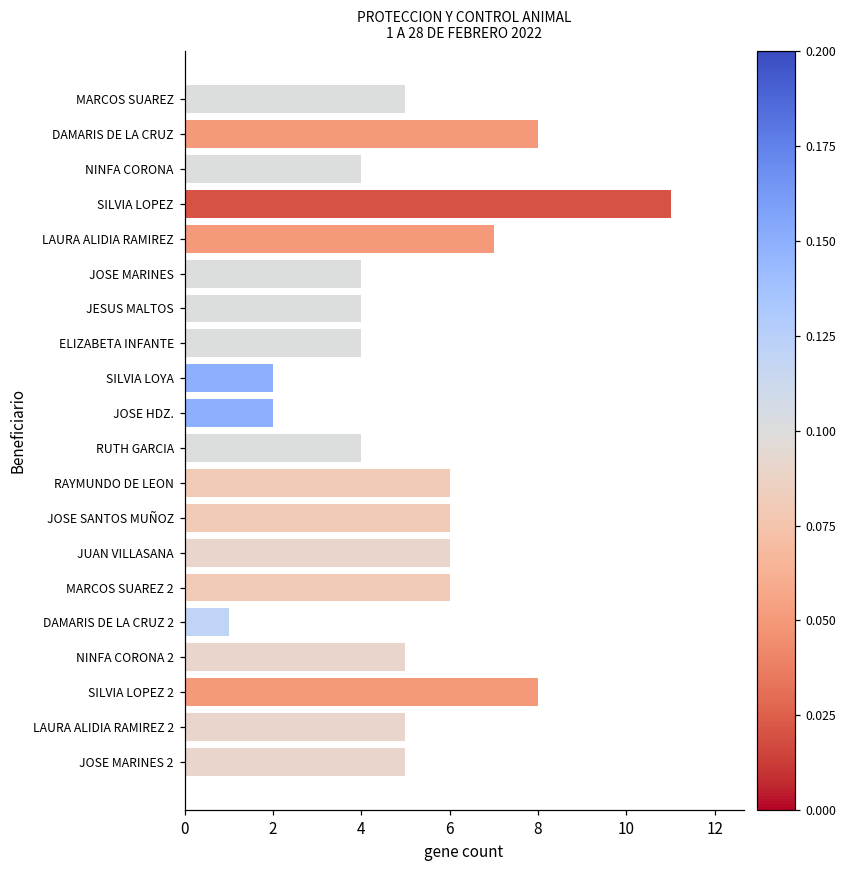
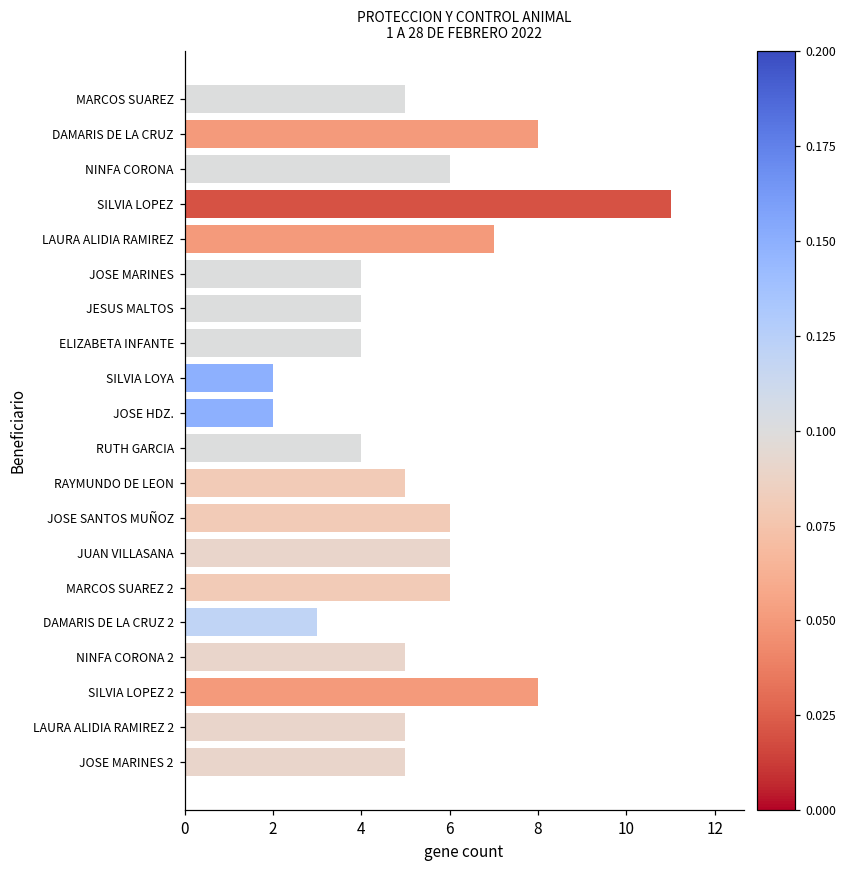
NINFA CORONA: 4 -> 6
RAYMUNDO DE LEON: 6 -> 5
DAMARIS DE LA CRUZ 2: 1 -> 3
